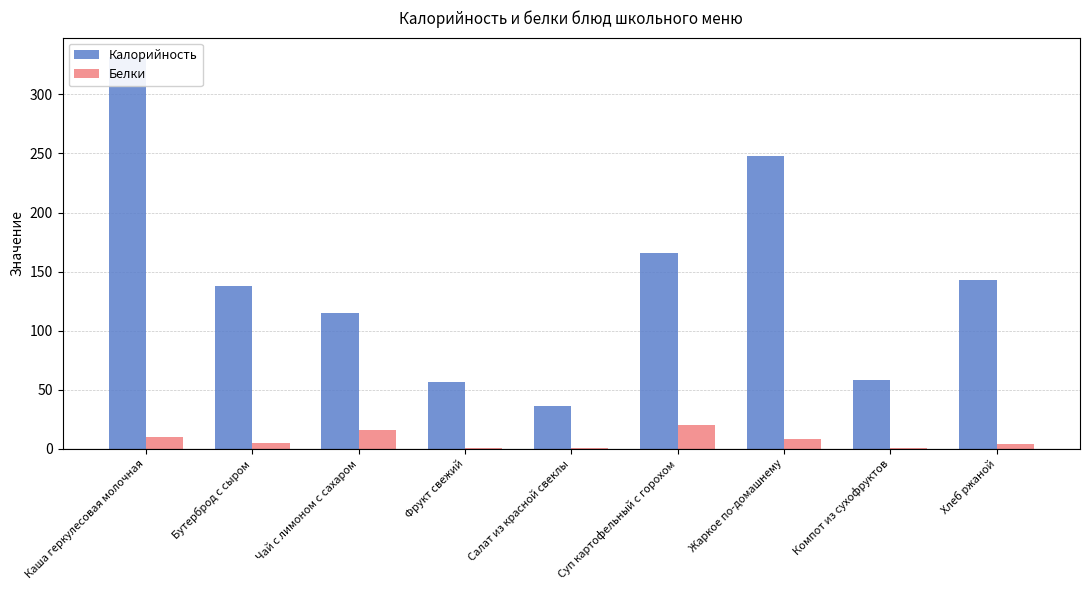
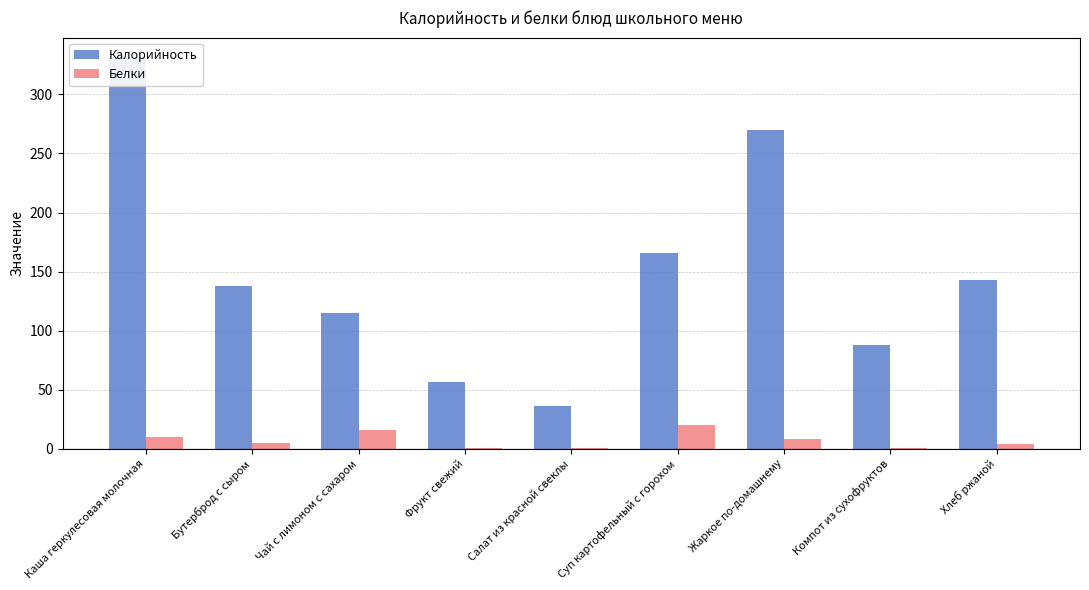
Калорийность, Жаркое по-домашнему: 248 -> 270
Калорийность, Компот из сухофруктов: 58 -> 88
